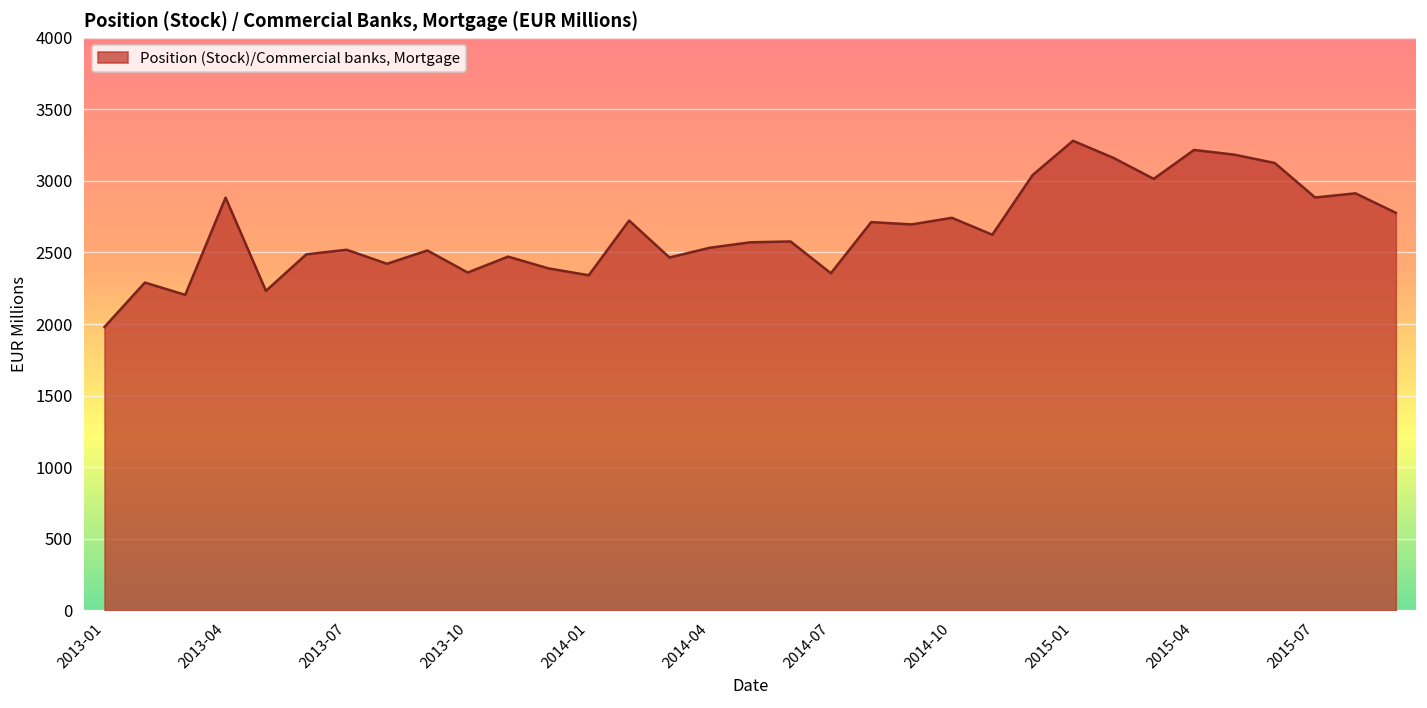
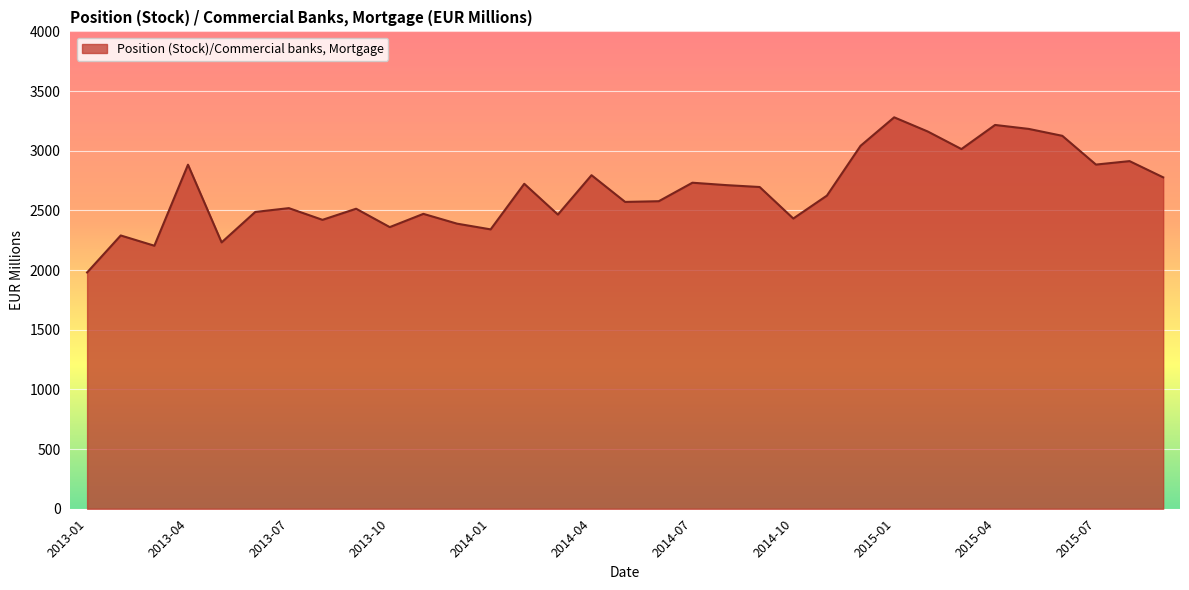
2014-04: 2530 -> 2800
2014-07: 2360 -> 2730
2014-10: 2740 -> 2430
